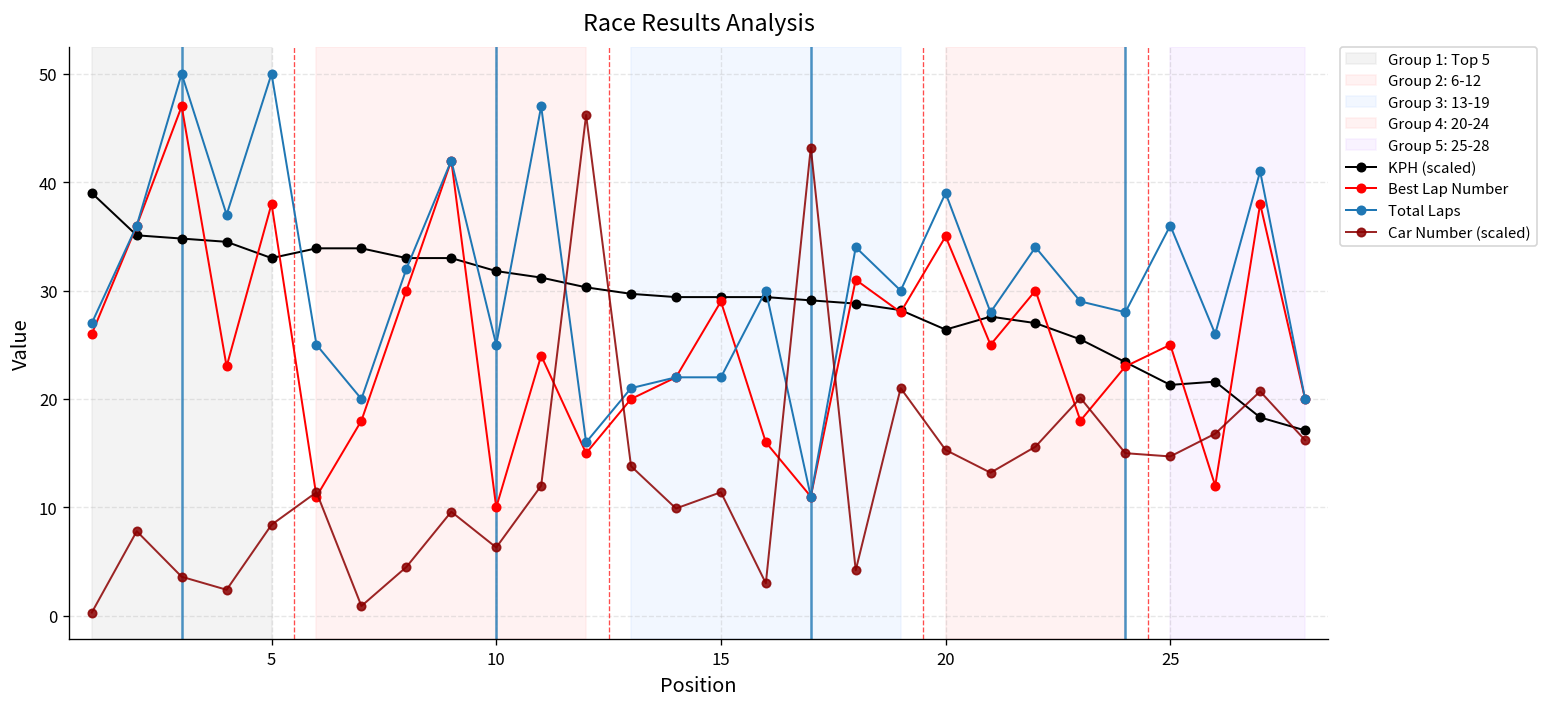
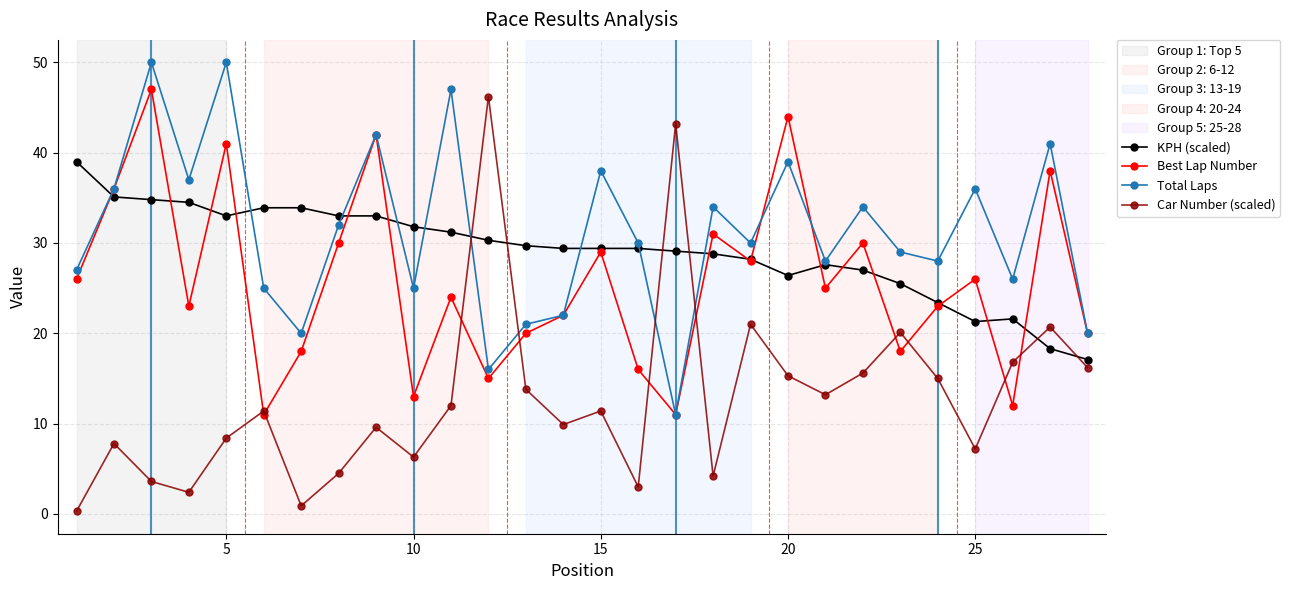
Best Lap Number, 5: 38 -> 41
Best Lap Number, 10: 10 -> 13
Total Laps, 15: 22 -> 38
Best Lap Number, 20: 35 -> 44
Best Lap Number, 25: 25 -> 26
Car Number (scaled), 25: 15 -> 7
